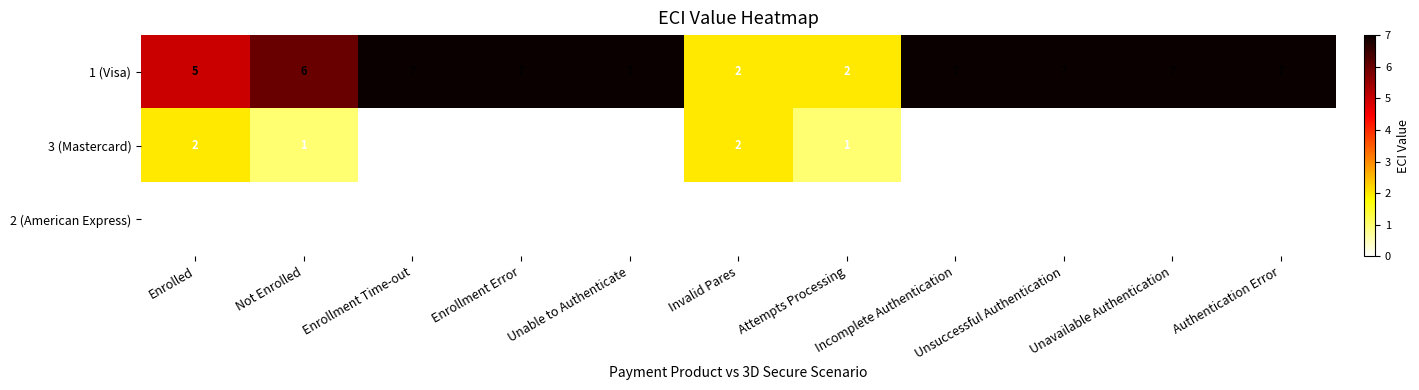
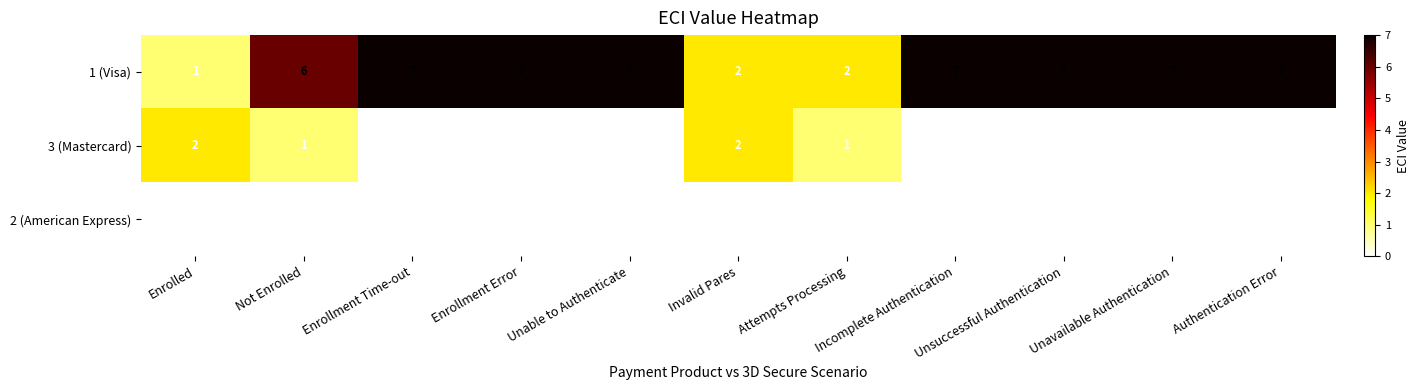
1 (Visa), Enrolled: 5 -> 1
